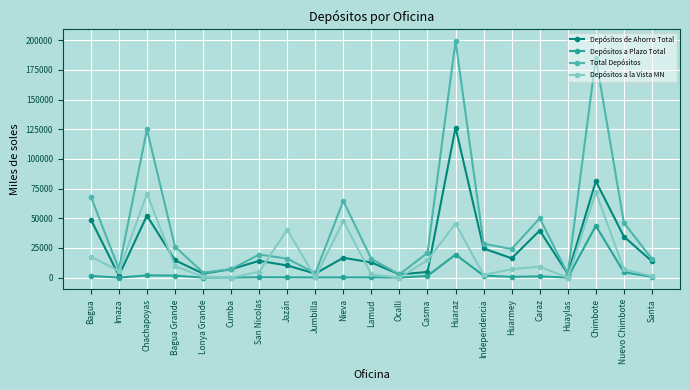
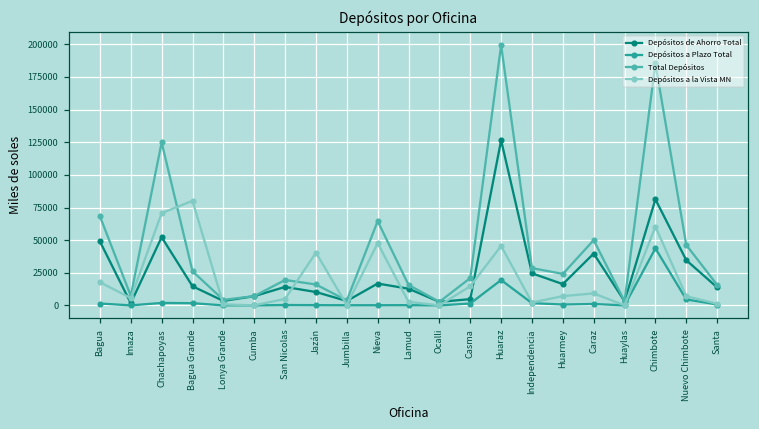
Depósitos a la Vista MN, Bagua Grande: 10000 -> 80000
Depósitos a la Vista MN, Chimbote: 72000 -> 60000
